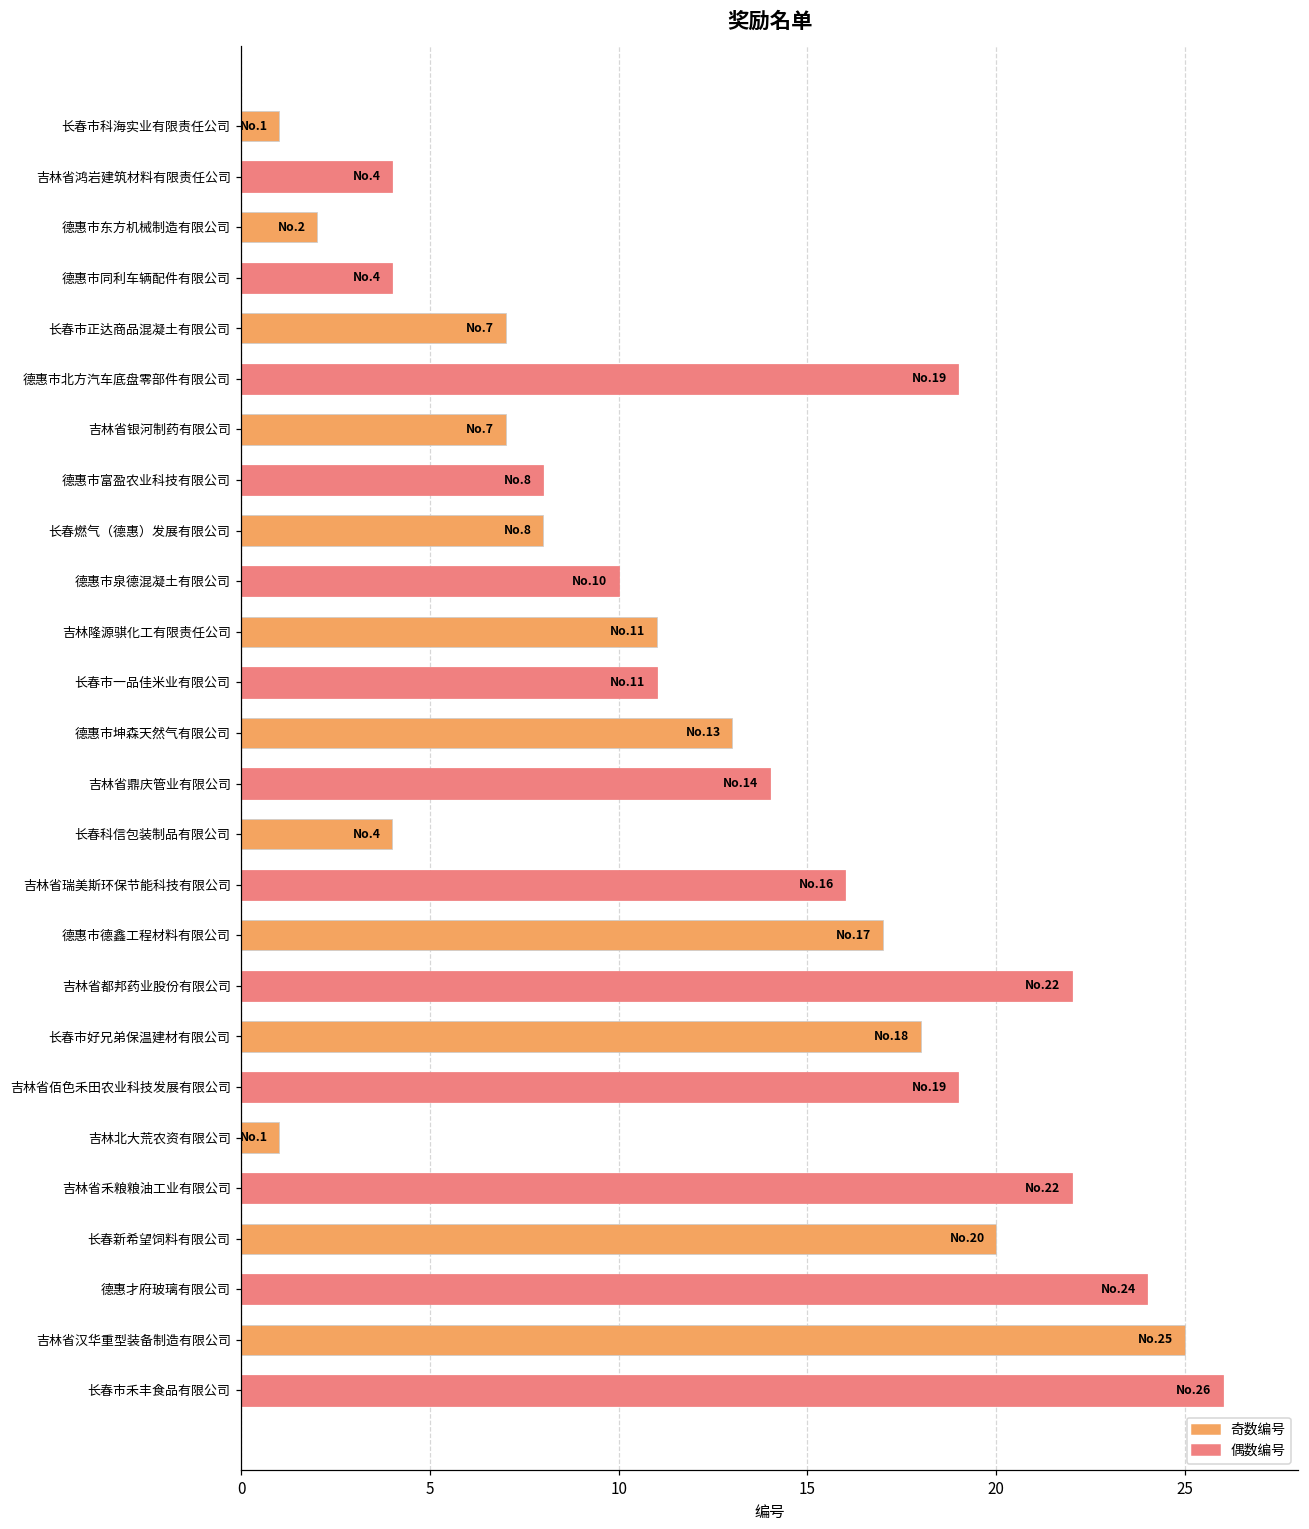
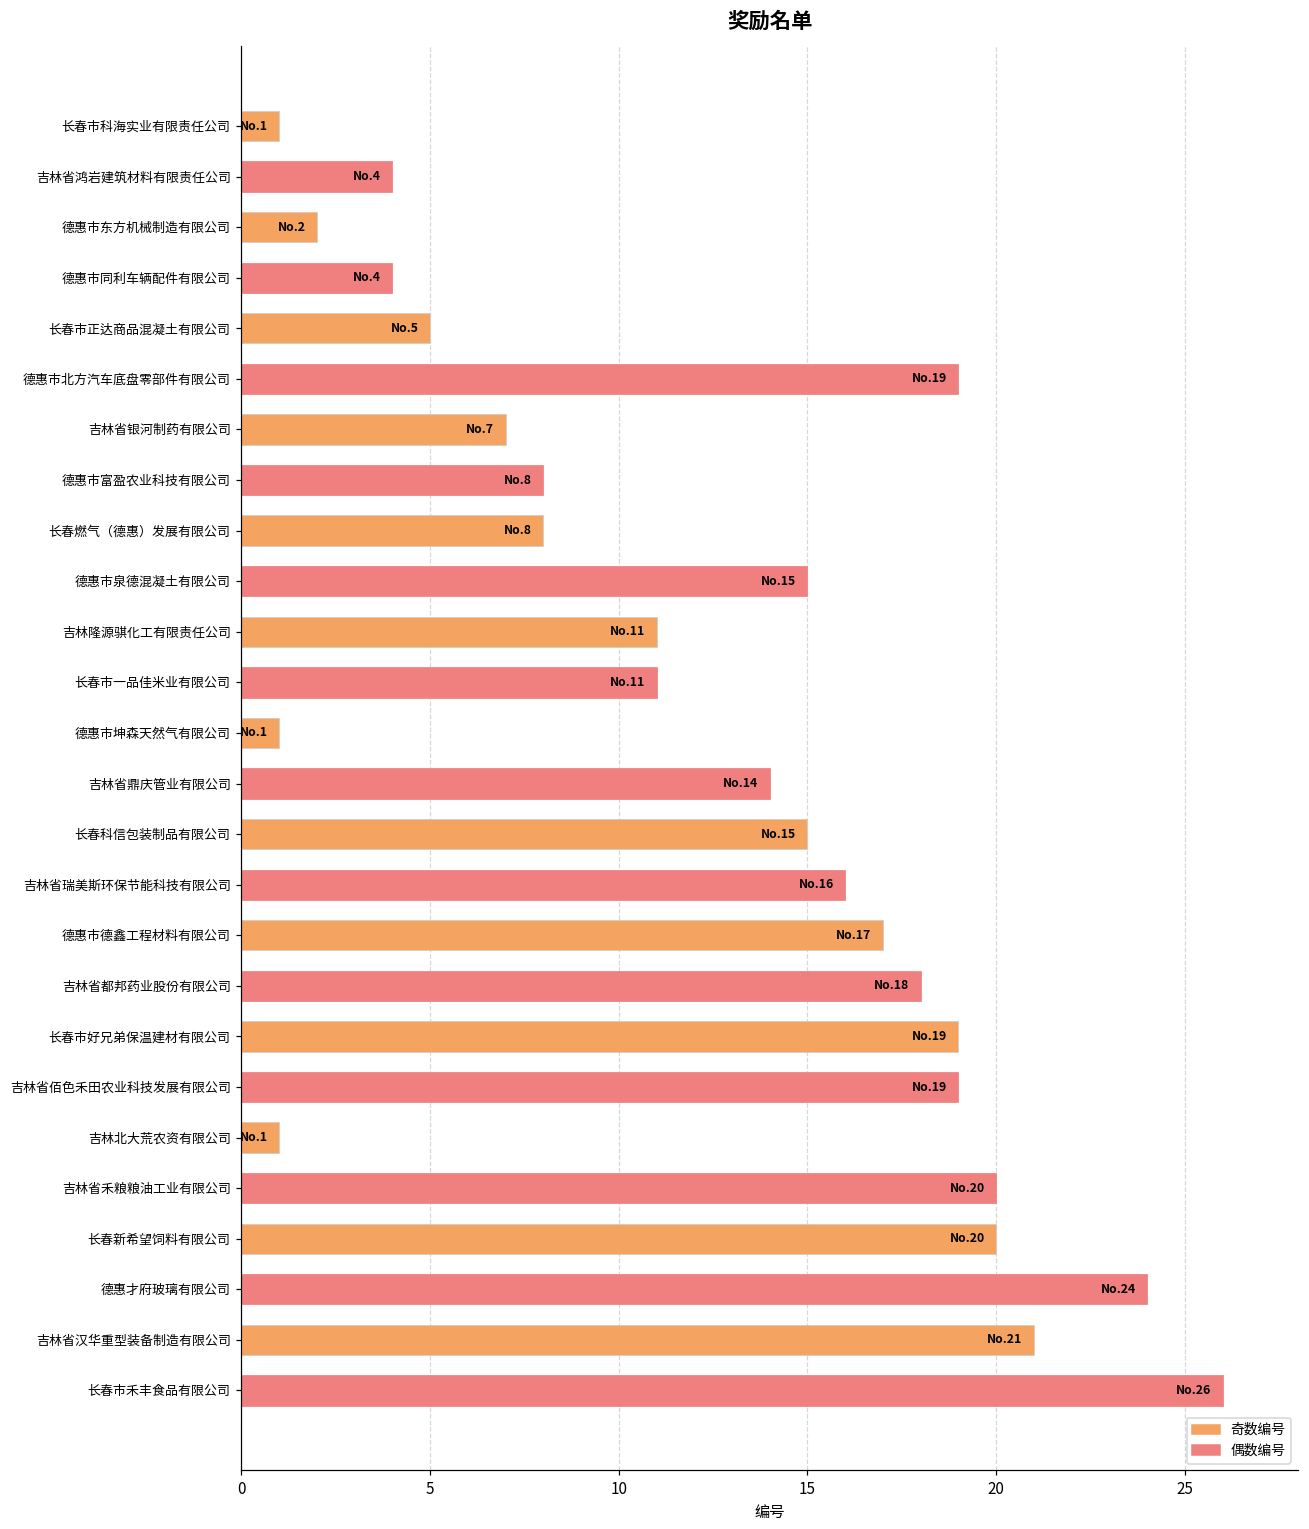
长春市正达商品混凝土有限公司: 7 -> 5
德惠市泉德混凝土有限公司: 10 -> 15
德惠市坤森天然气有限公司: 13 -> 1
长春科信包装制品有限公司: 4 -> 15
吉林省都邦药业股份有限公司: 22 -> 18
长春市好兄弟保温建材有限公司: 18 -> 19
吉林省禾粮粮油工业有限公司: 22 -> 20
吉林省汉华重型装备制造有限公司: 25 -> 21
